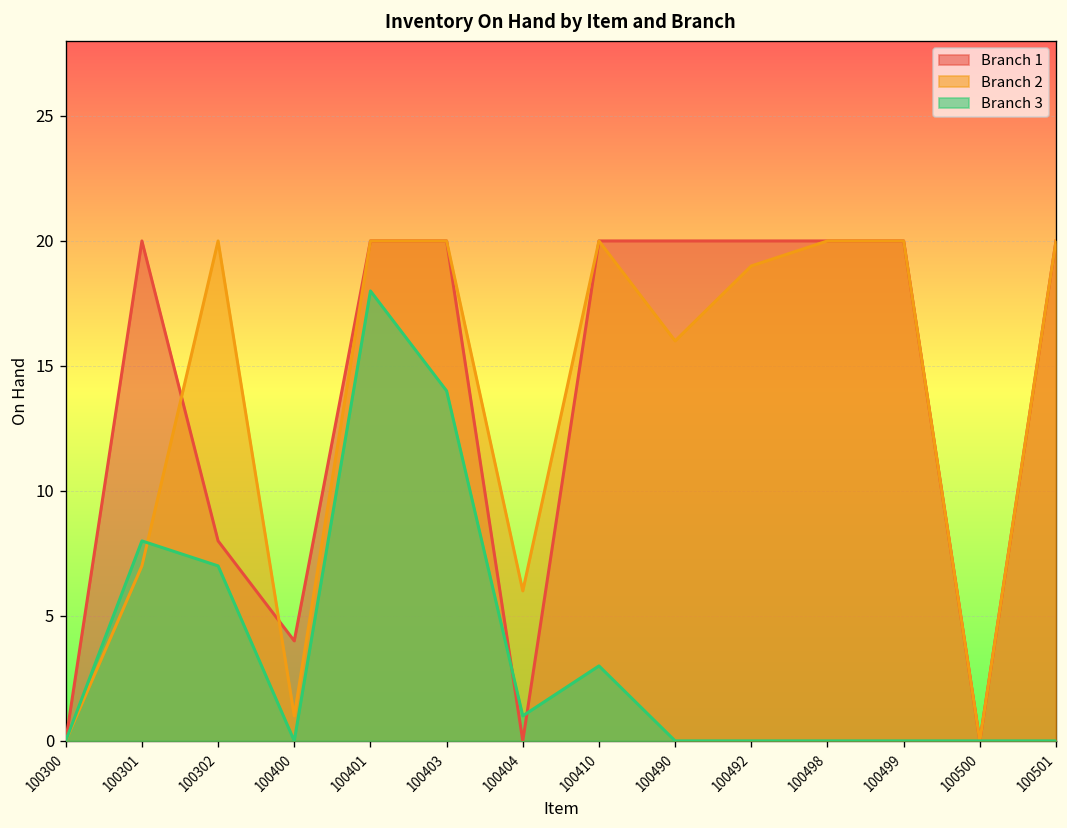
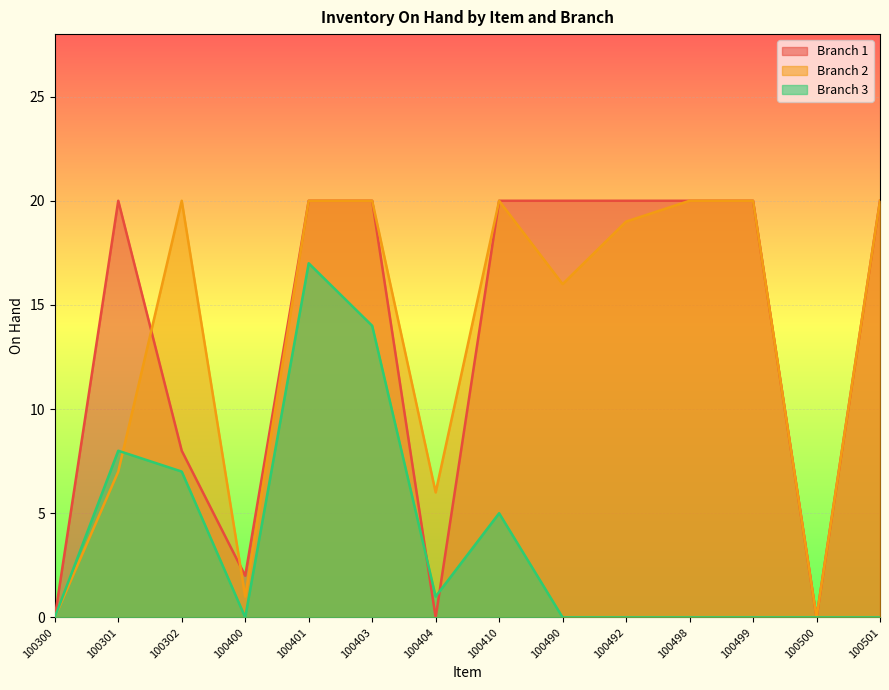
Branch 1, 100400: 4 -> 2
Branch 3, 100401: 18 -> 17
Branch 3, 100410: 3 -> 5
